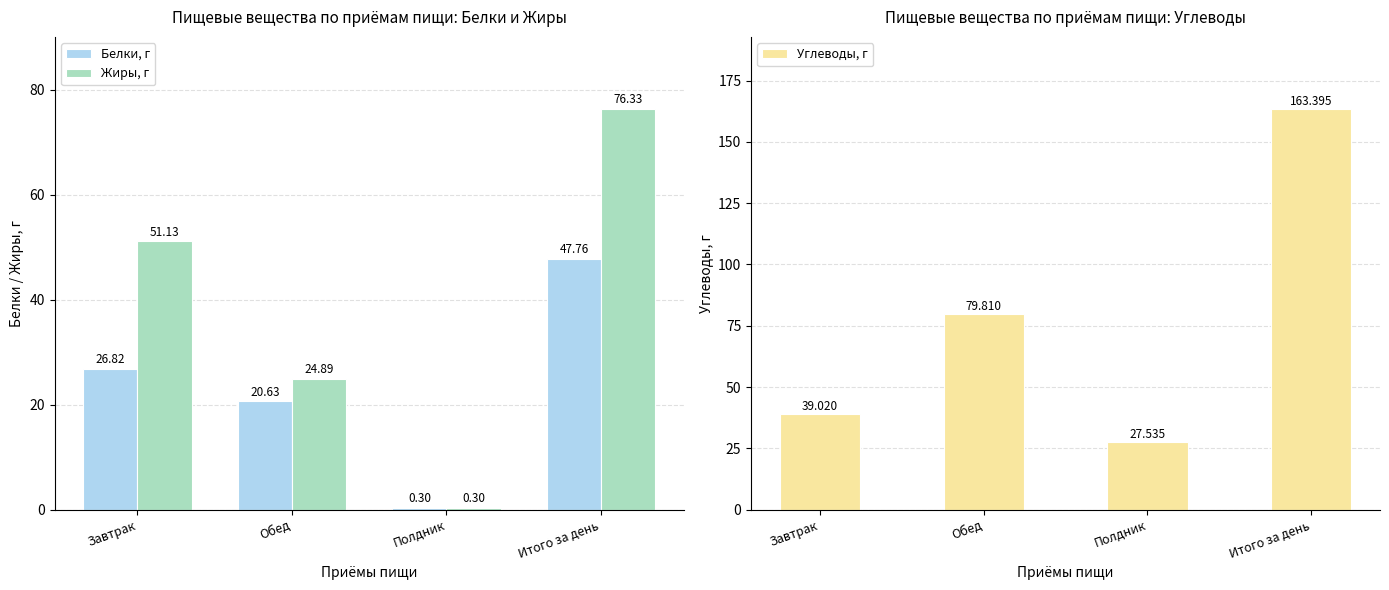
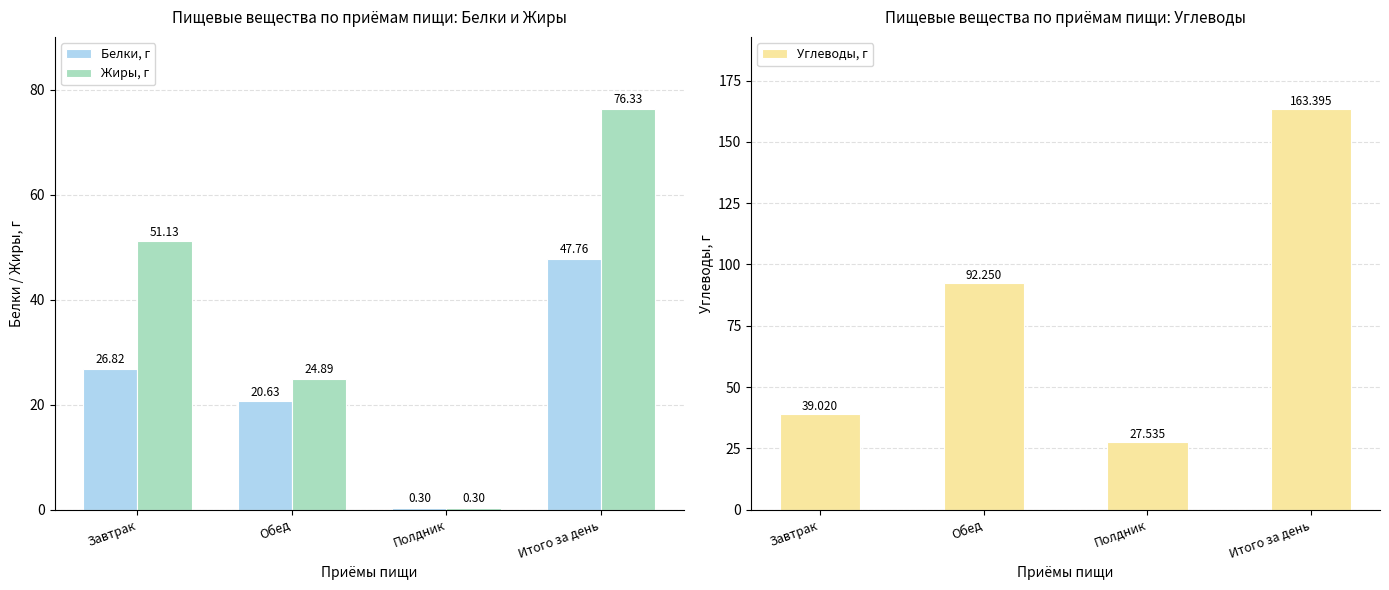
Пищевые вещества по приёмам пищи: Углеводы, Обед: 79.810 -> 92.250
